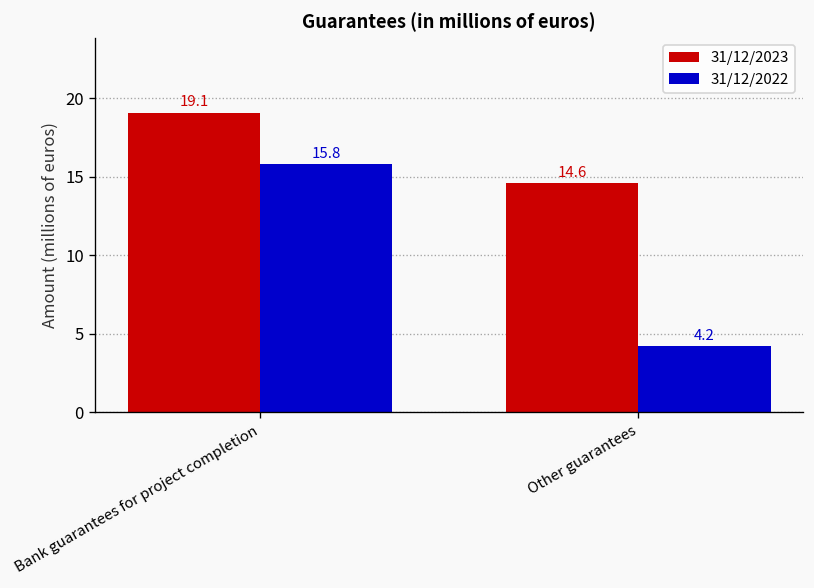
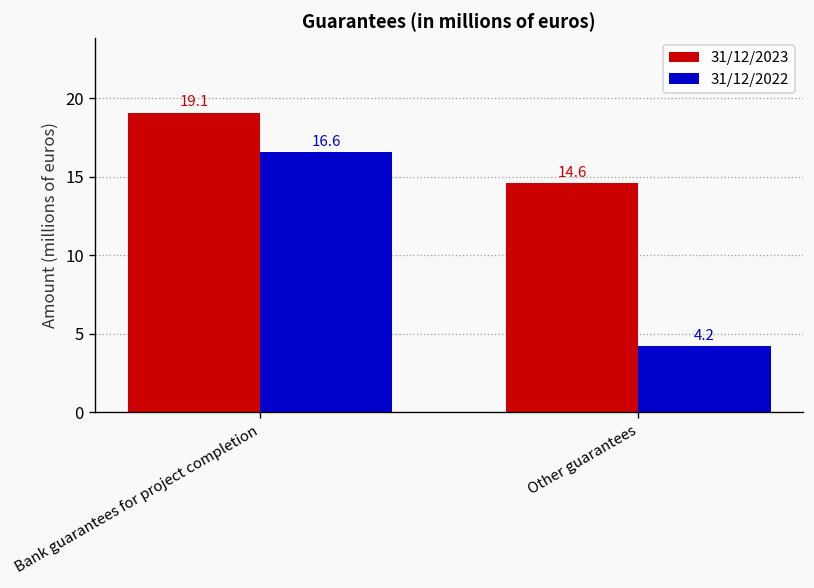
31/12/2022, Bank guarantees for project completion: 15.8 -> 16.6
